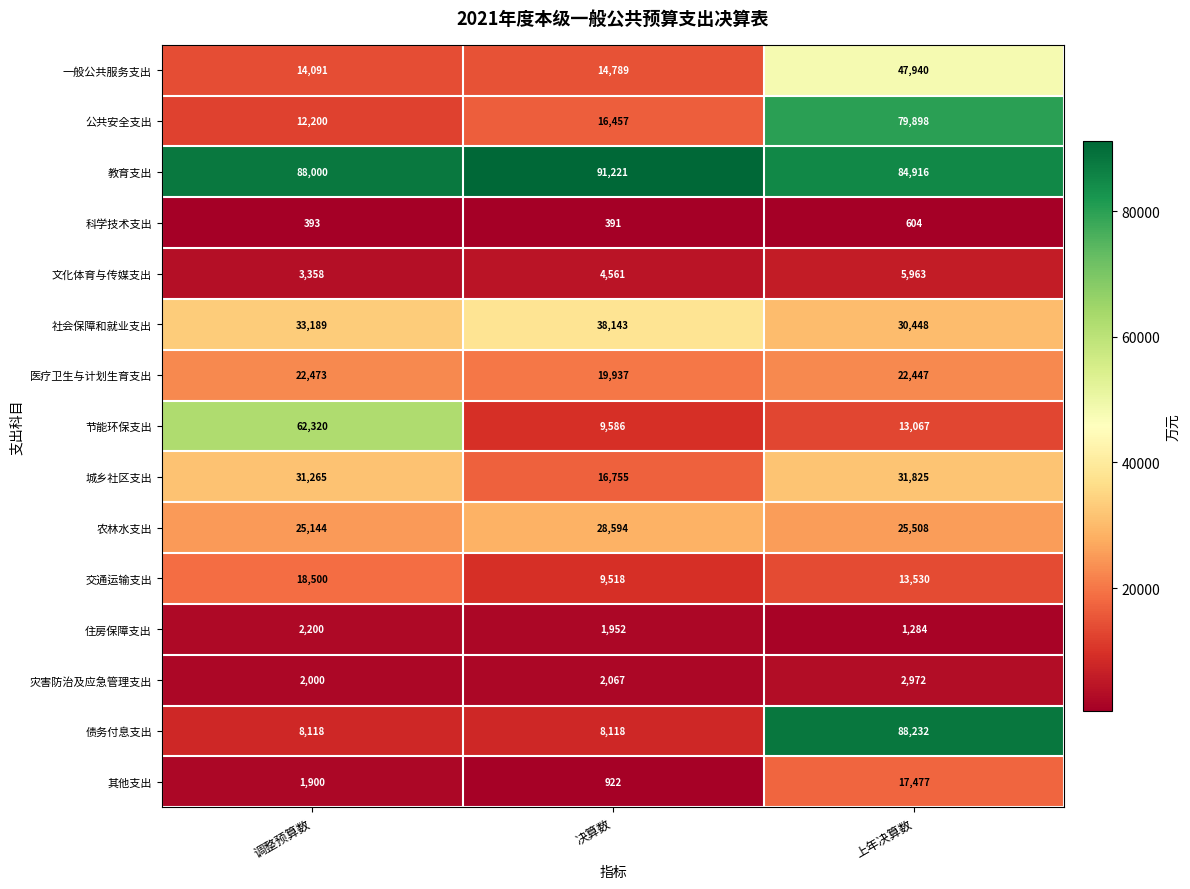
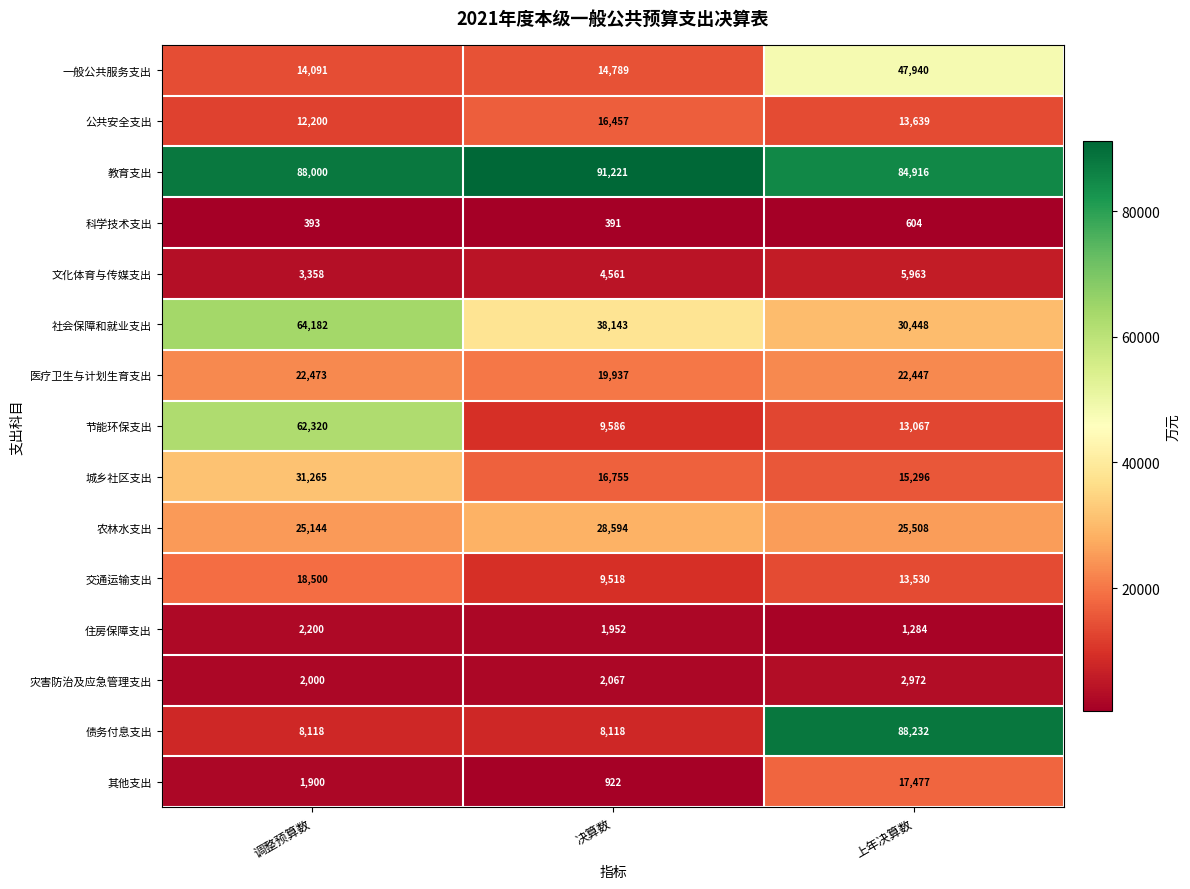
公共安全支出, 上年决算数: 79,898 -> 13,639
社会保障和就业支出, 调整预算数: 33,189 -> 64,182
城乡社区支出, 上年决算数: 31,825 -> 15,296
